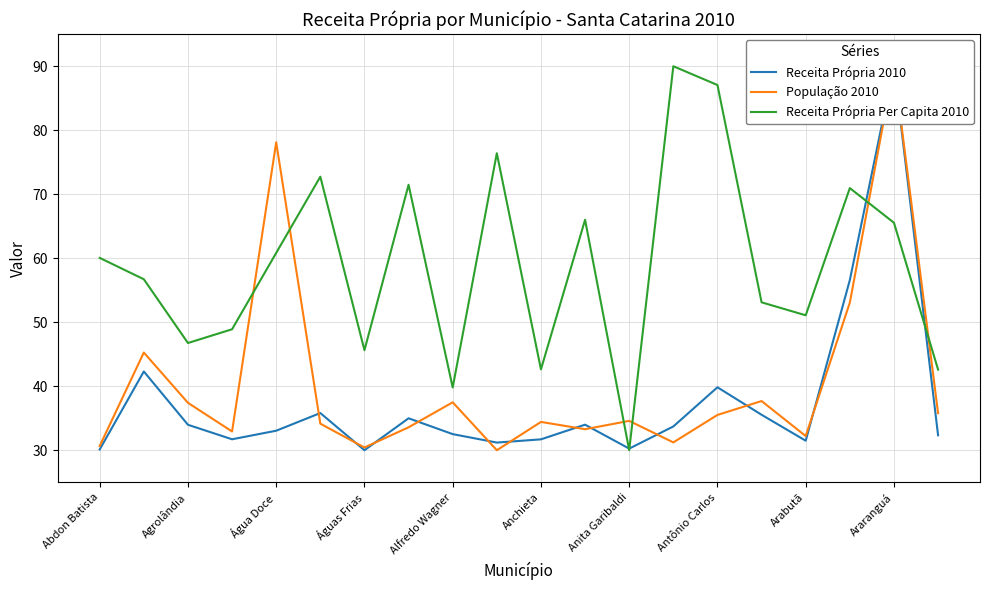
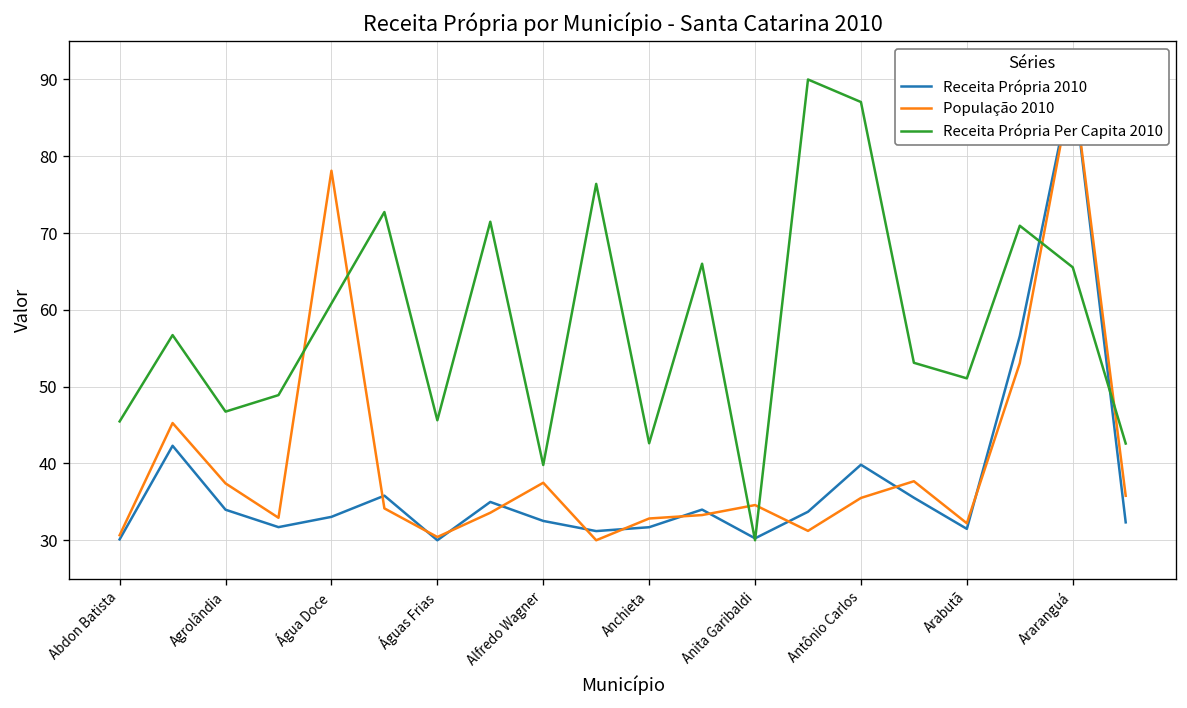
Receita Própria Per Capita 2010, Abdon Batista: 60 -> 45
População 2010, Anchieta: 34 -> 33
